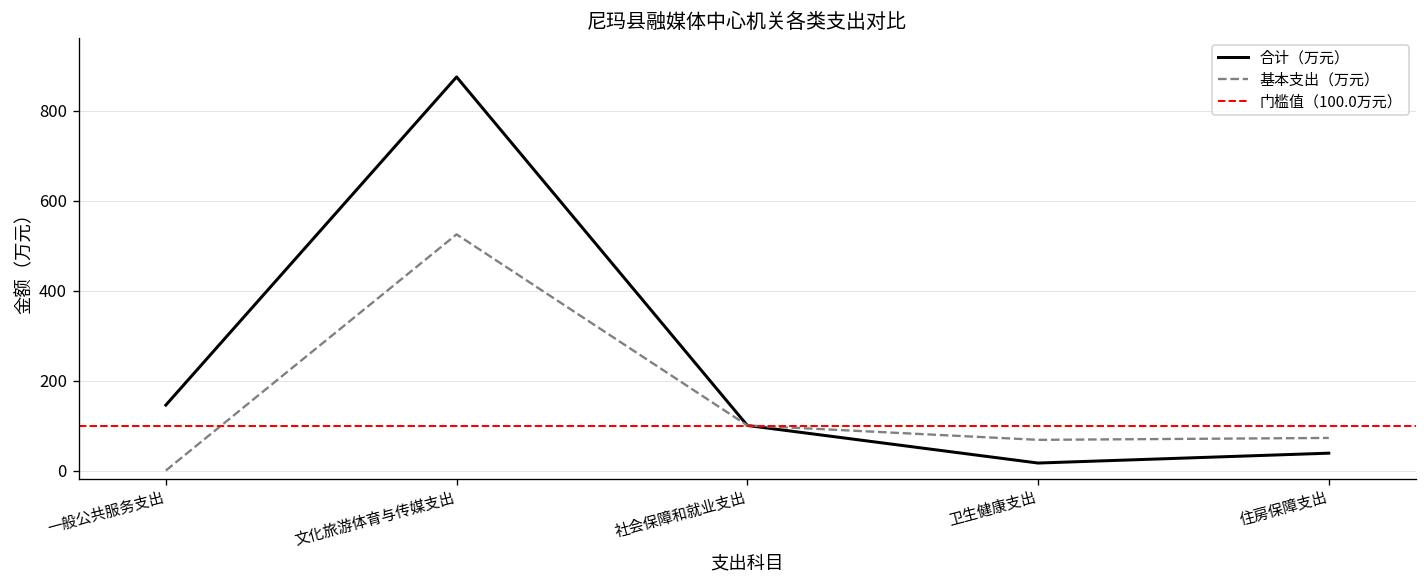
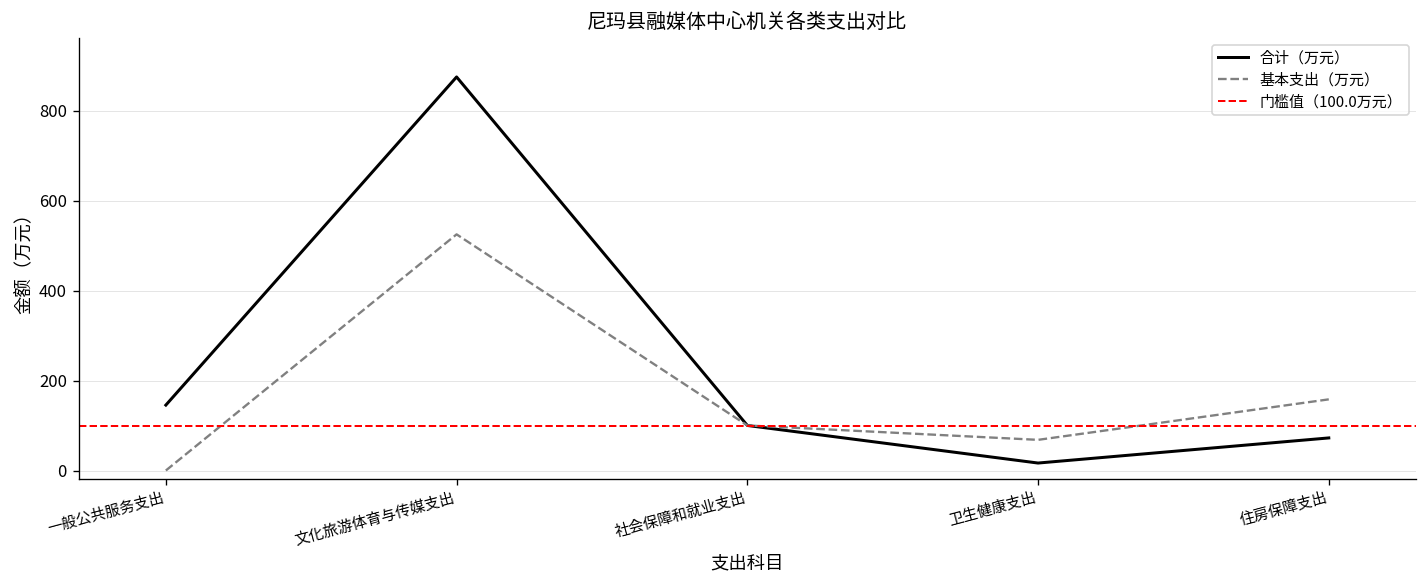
合计（万元）, 住房保障支出: 40 -> 70
基本支出（万元）, 住房保障支出: 70 -> 160
